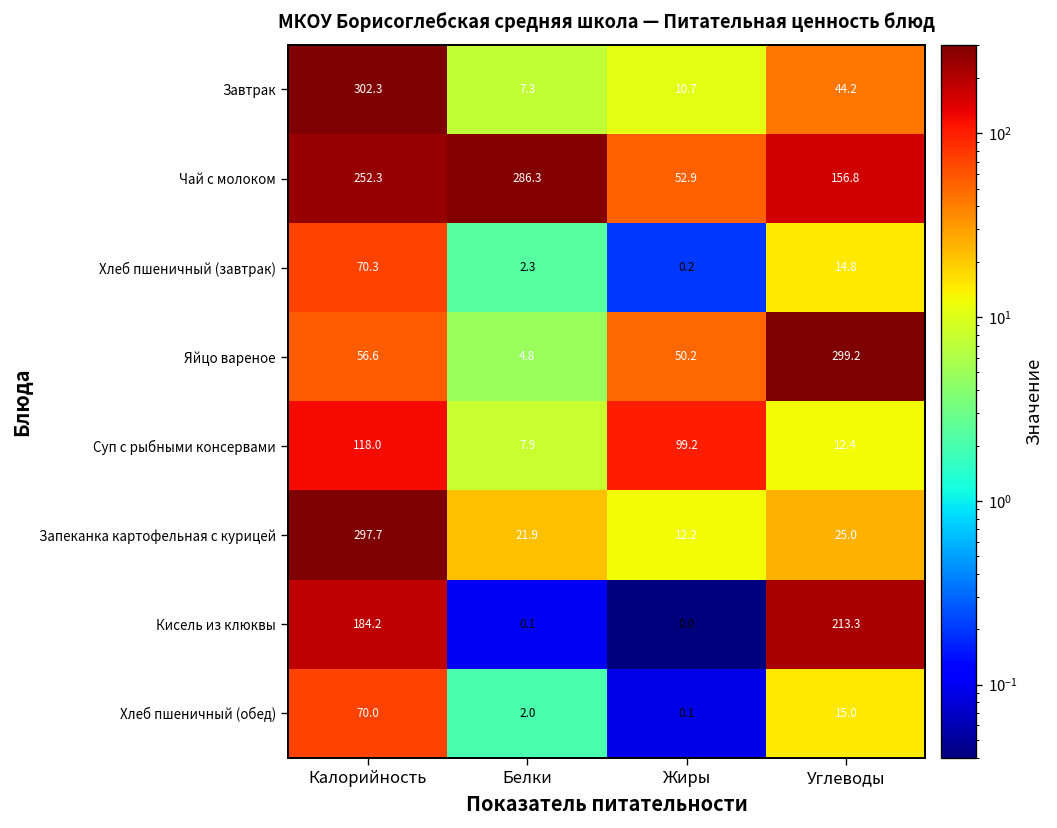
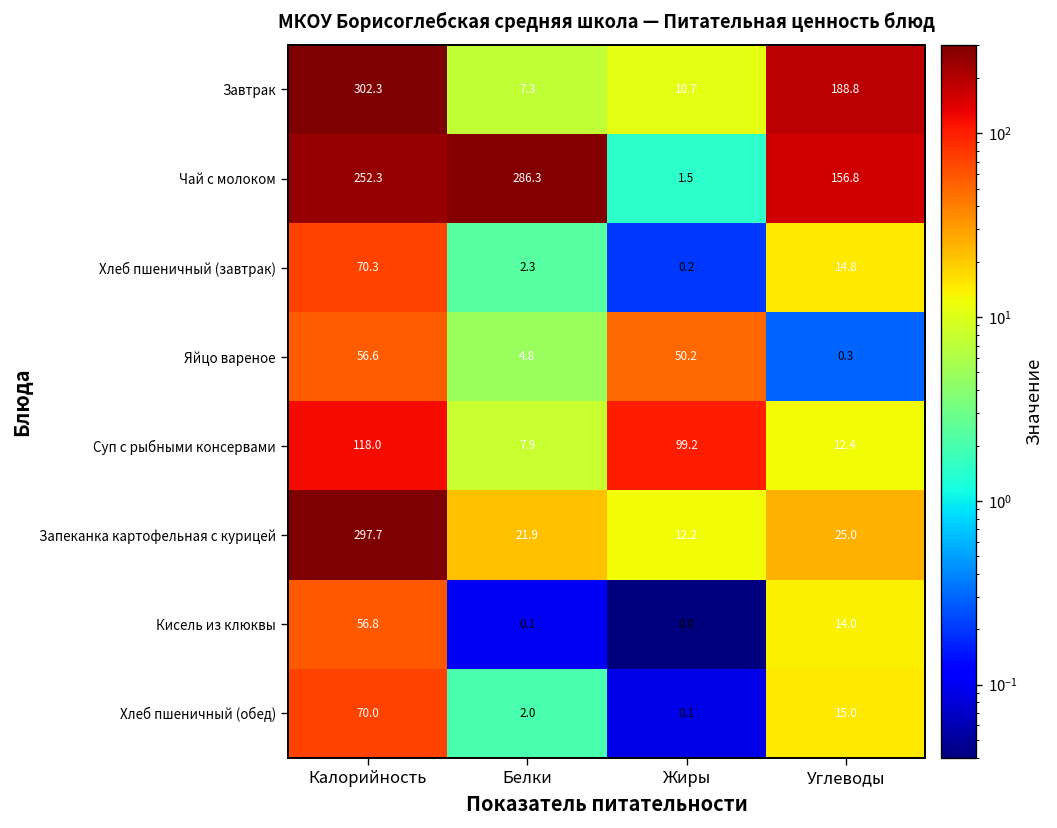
Завтрак, Углеводы: 44.2 -> 188.8
Чай с молоком, Жиры: 52.9 -> 1.5
Яйцо вареное, Углеводы: 299.2 -> 0.3
Кисель из клюквы, Калорийность: 184.2 -> 56.8
Кисель из клюквы, Углеводы: 213.3 -> 14.0
